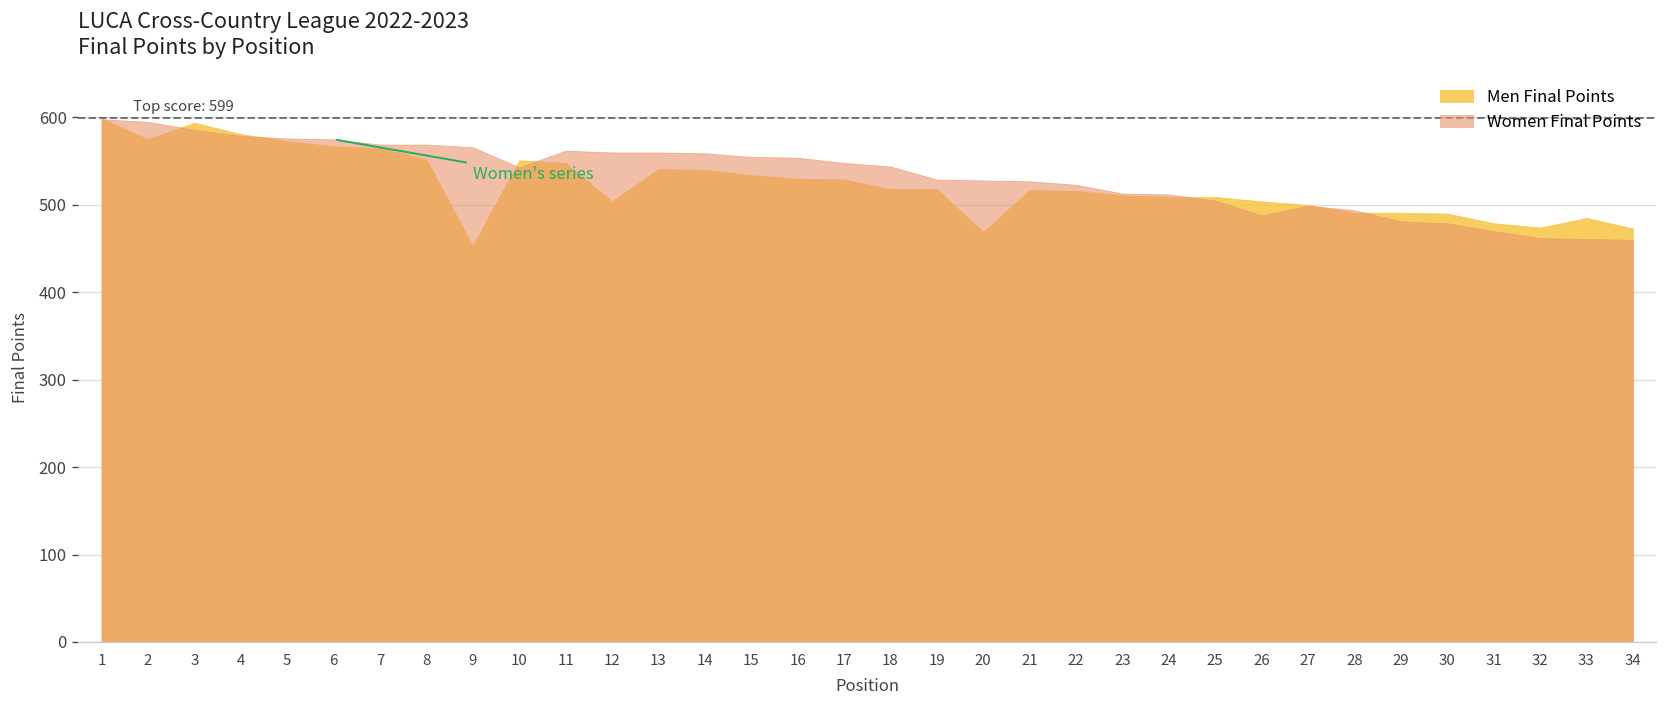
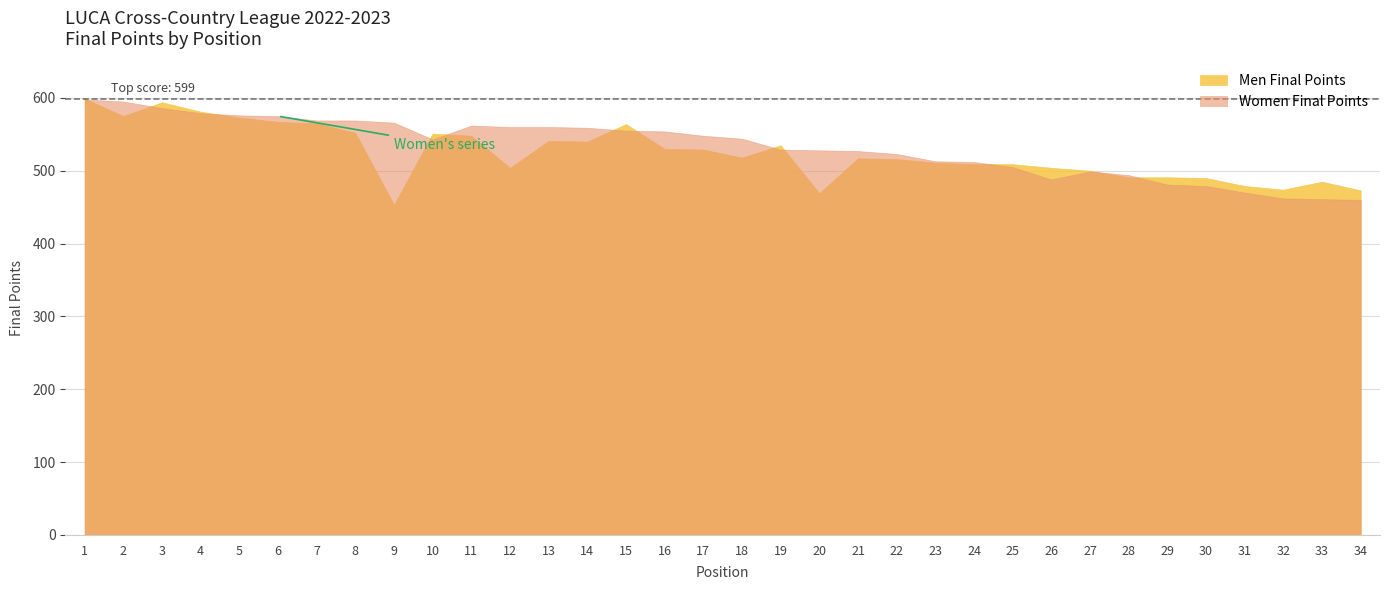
Men Final Points, 15: 530 -> 560
Men Final Points, 19: 520 -> 540
